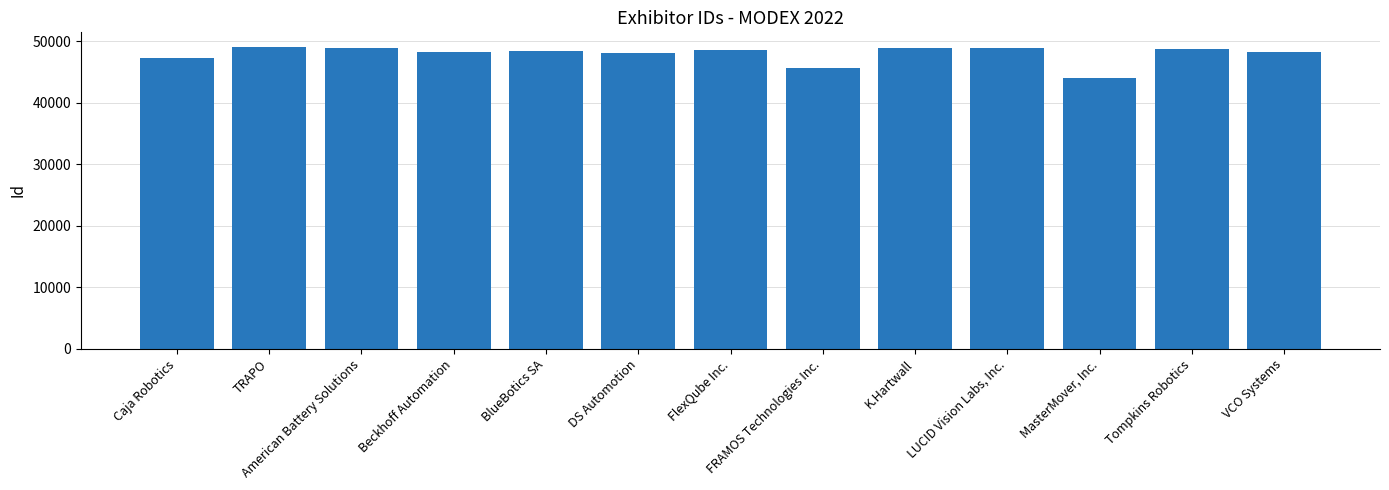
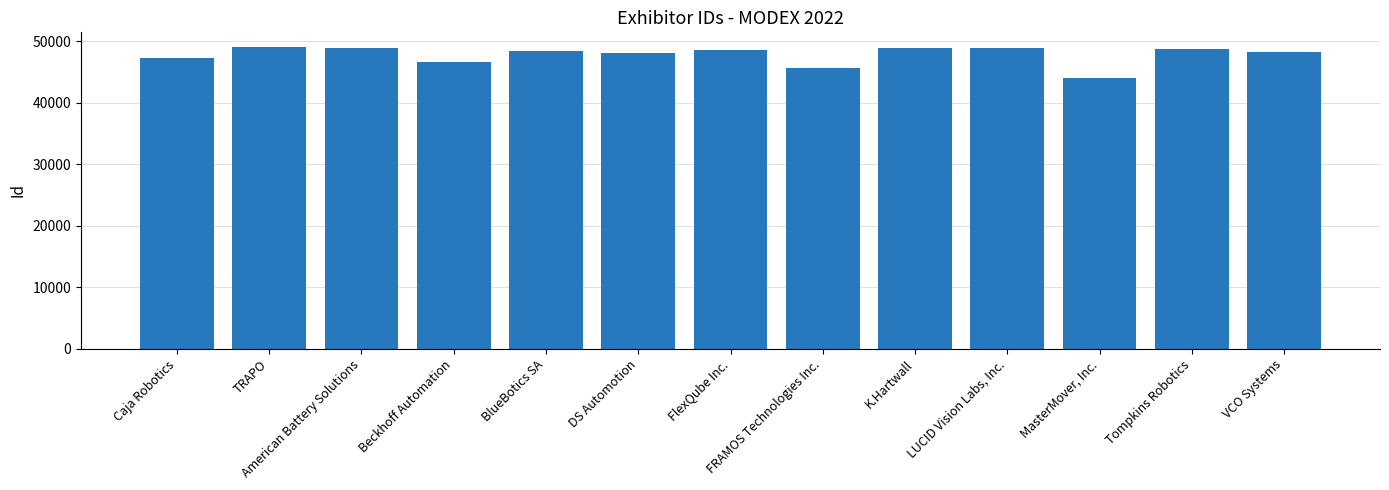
Beckhoff Automation: 48000 -> 47000
